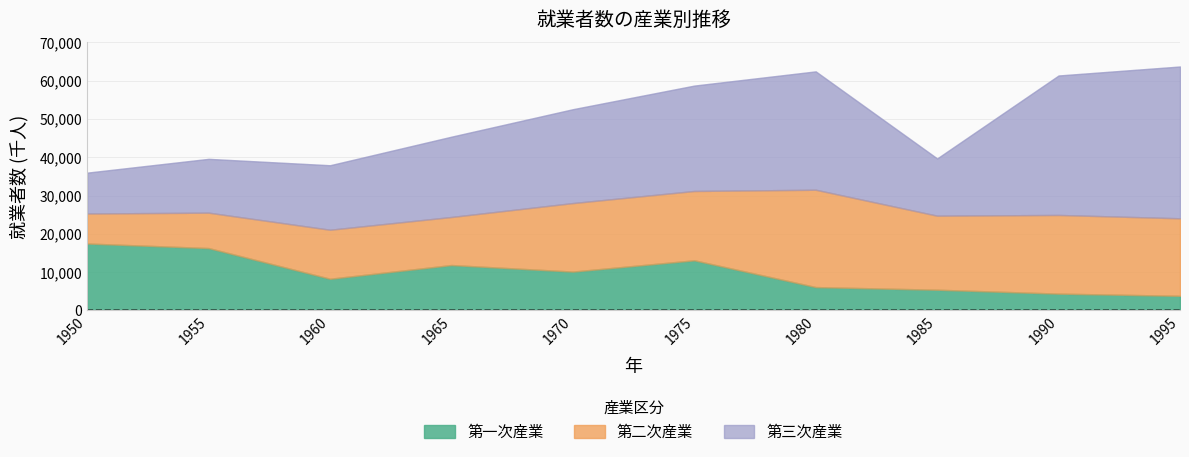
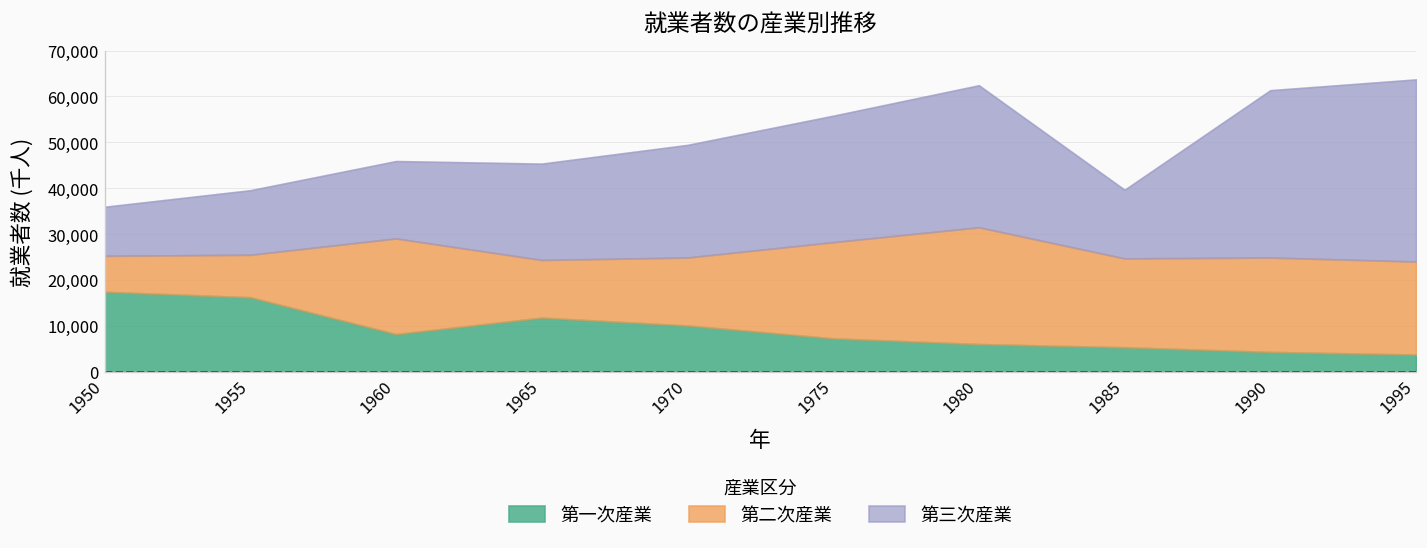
第二次産業, 1960: 13,000 -> 21,000
第二次産業, 1970: 18,000 -> 15,000
第一次産業, 1975: 13,000 -> 7,000
第二次産業, 1975: 18,000 -> 21,000
